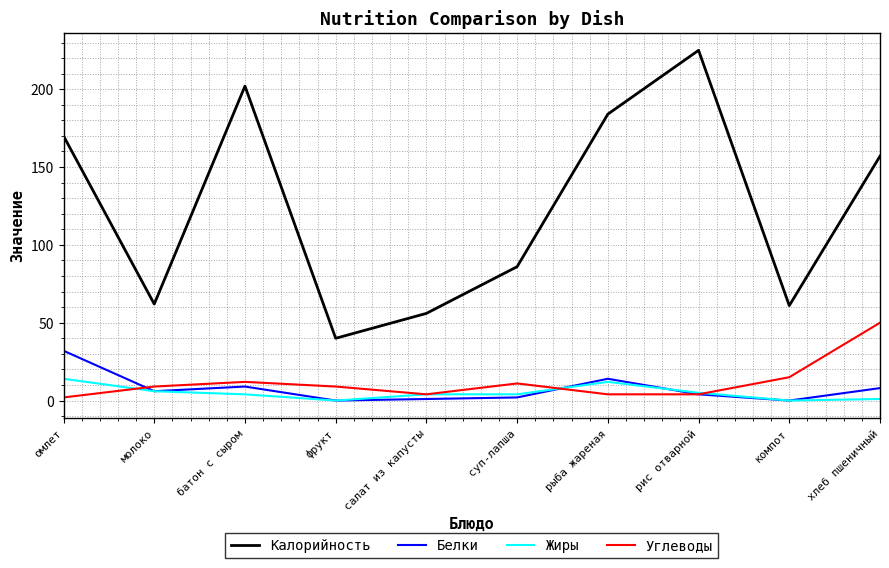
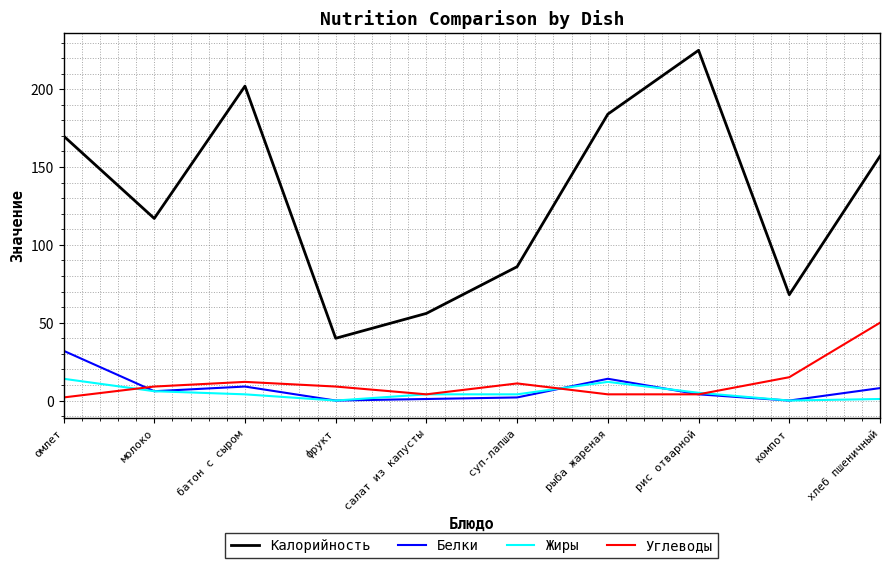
Калорийность, молоко: 62 -> 117
Калорийность, компот: 61 -> 68
